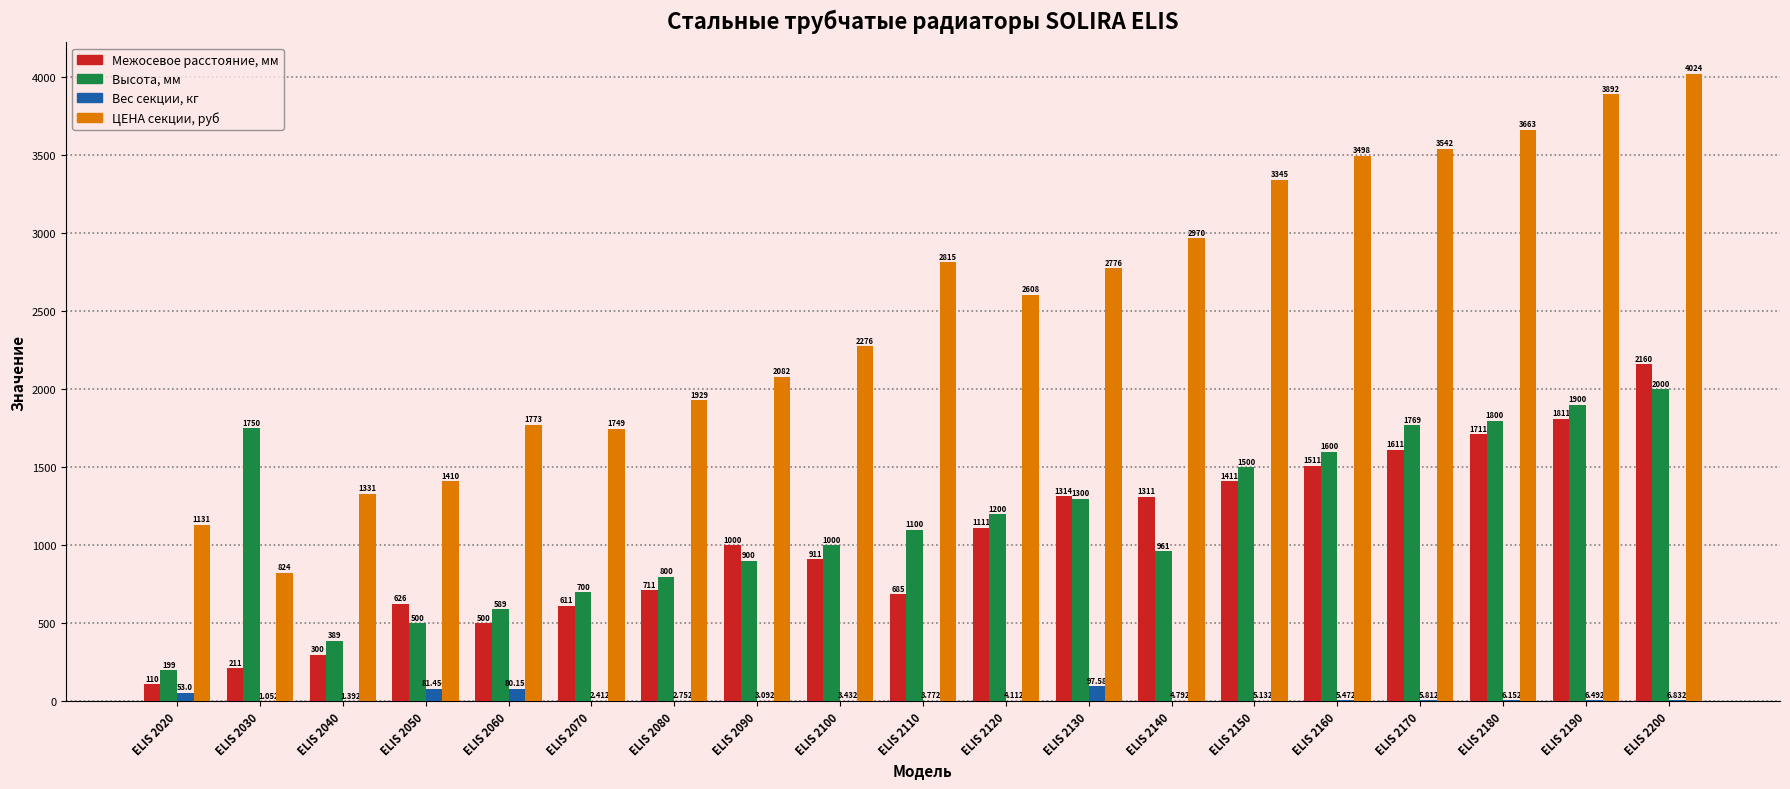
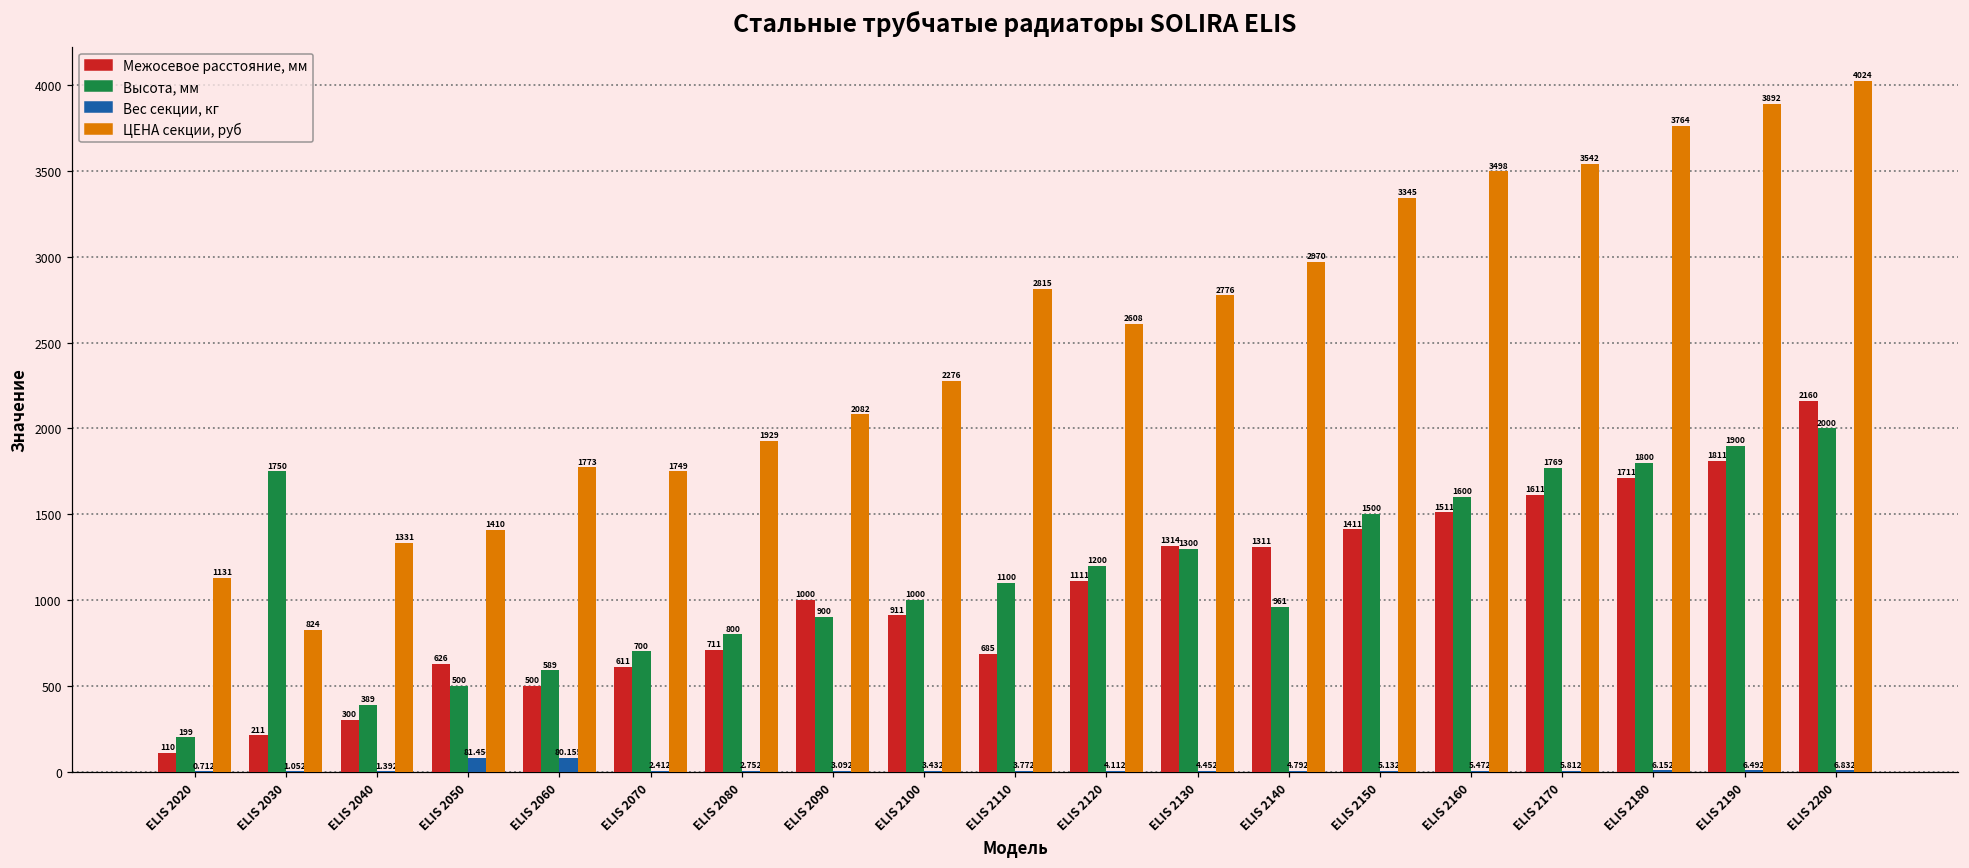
Вес секции, кг, ELIS 2020: 53.0 -> 0.712
Вес секции, кг, ELIS 2130: 97.58 -> 4.452
ЦЕНА секции, руб, ELIS 2180: 3663 -> 3764
